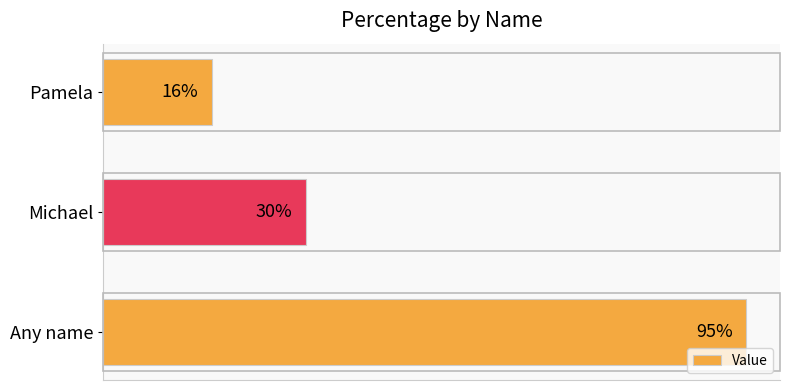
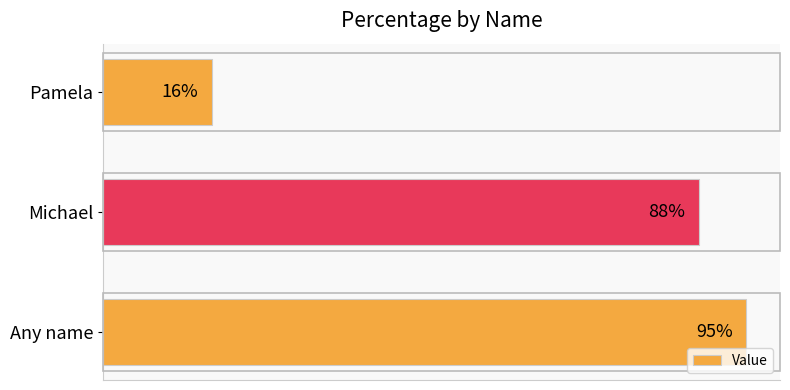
Michael: 30% -> 88%
